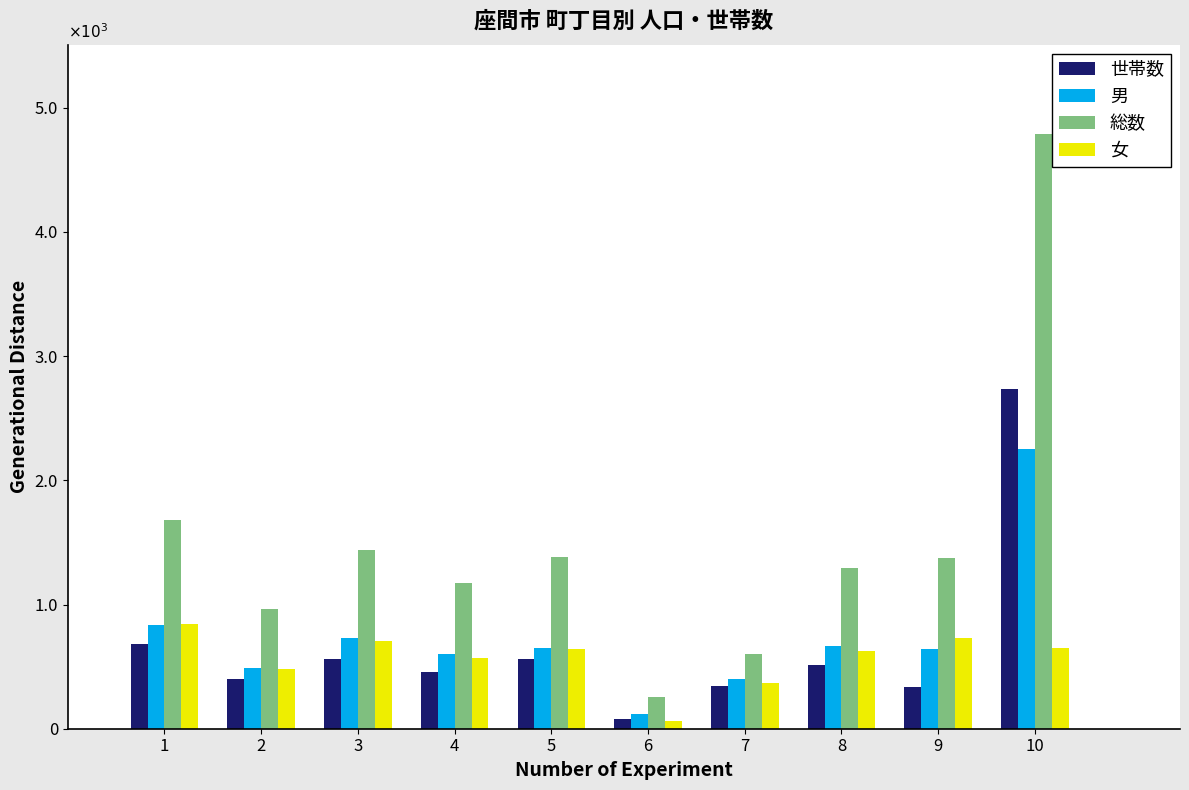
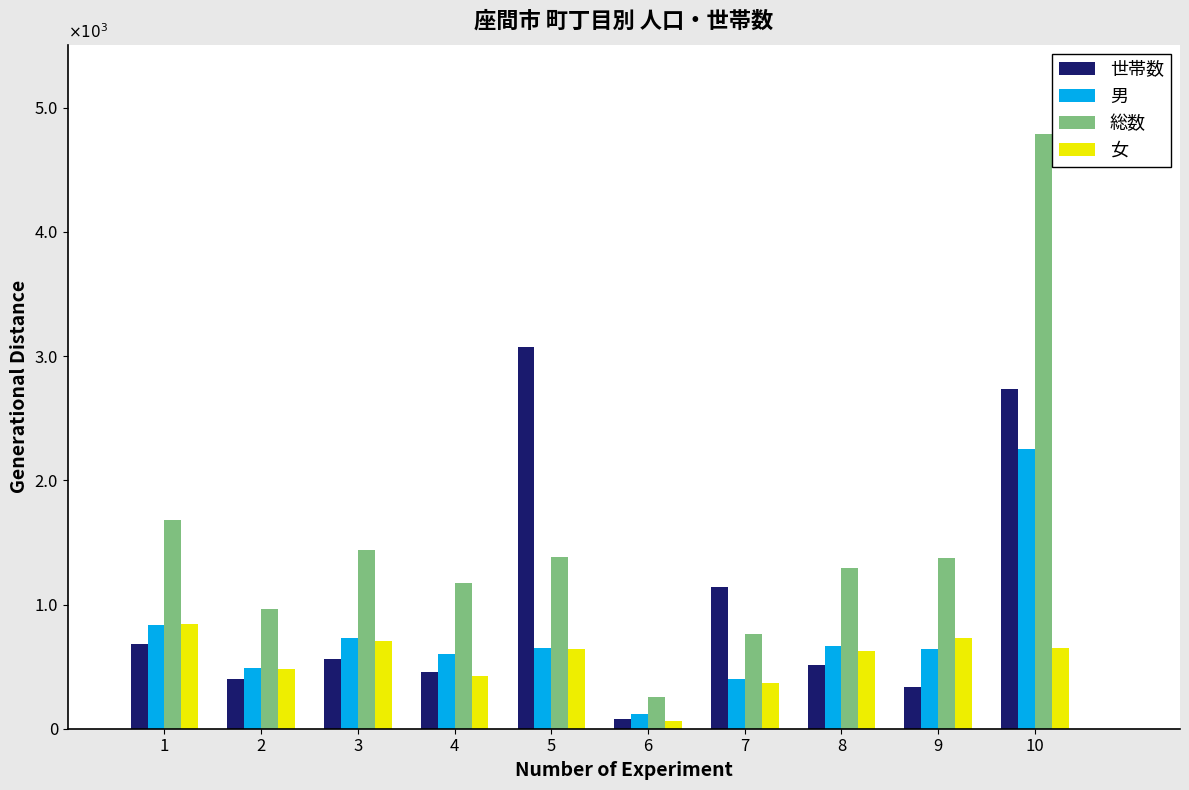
女, 4: 0.57 -> 0.43
世帯数, 5: 0.56 -> 3.08
世帯数, 7: 0.34 -> 1.14
総数, 7: 0.60 -> 0.77
